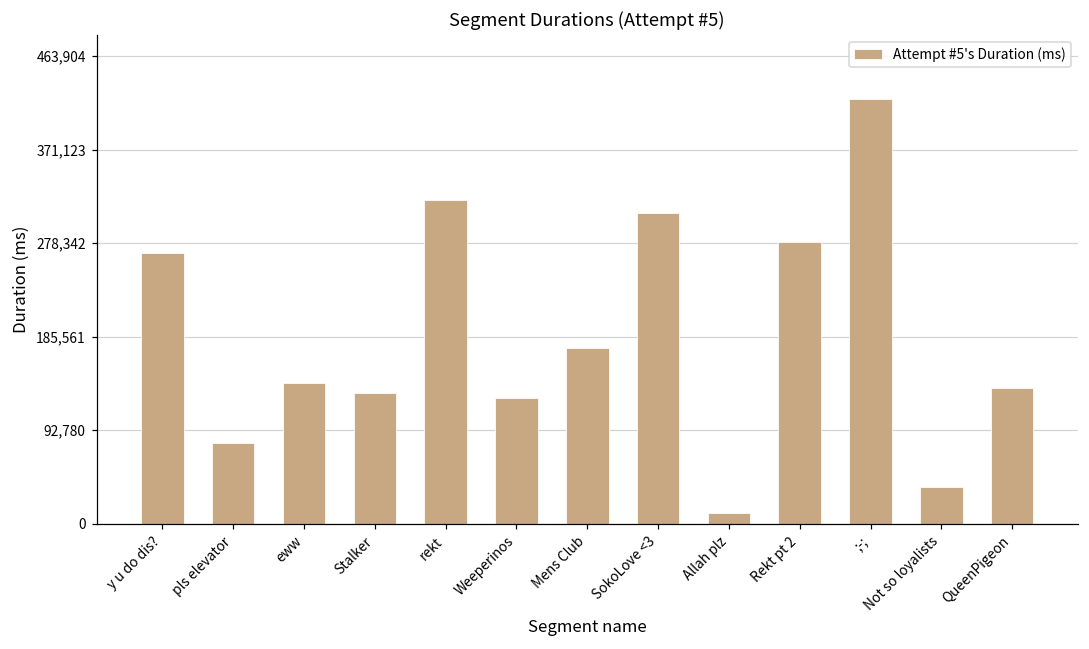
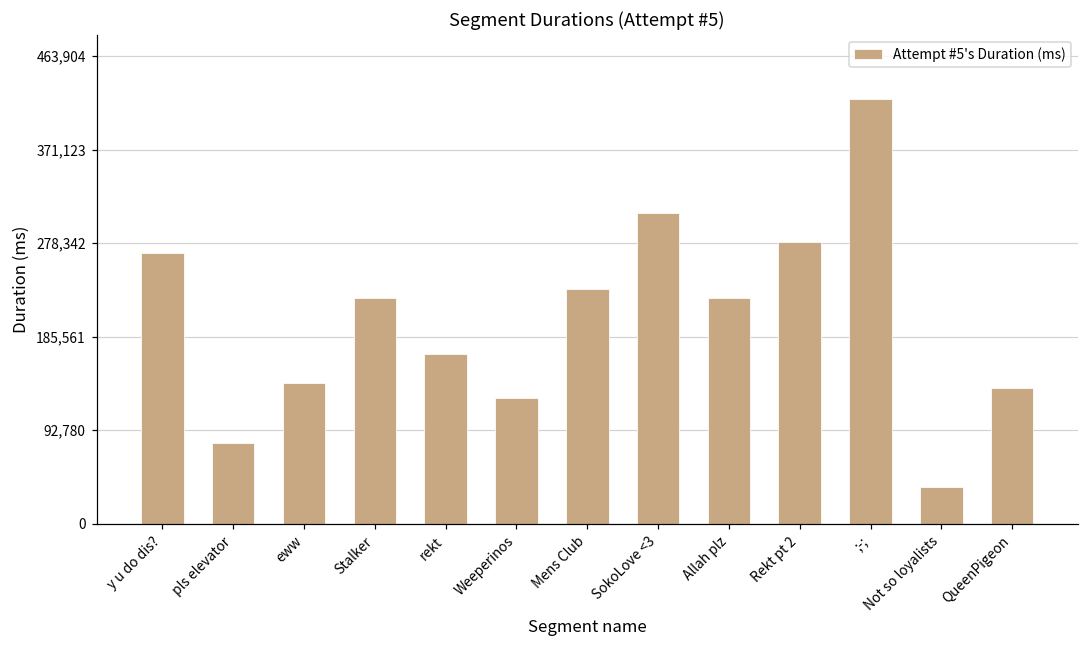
Stalker: 130,000 -> 220,000
rekt: 320,000 -> 170,000
Mens Club: 170,000 -> 230,000
Allah plz: 10,000 -> 220,000
